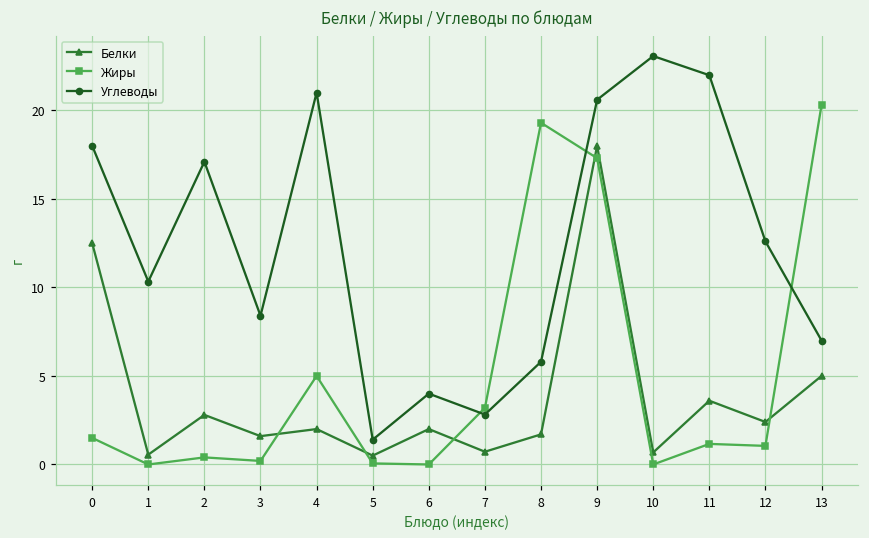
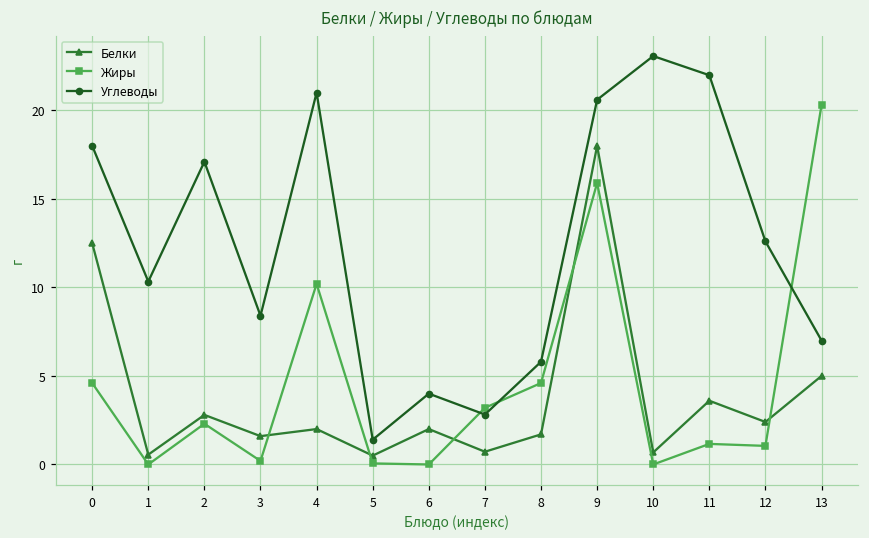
Жиры, 0: 1.5 -> 4.6
Жиры, 2: 0.4 -> 2.3
Жиры, 4: 5.0 -> 10.2
Жиры, 8: 19.3 -> 4.6
Жиры, 9: 17.3 -> 15.9
